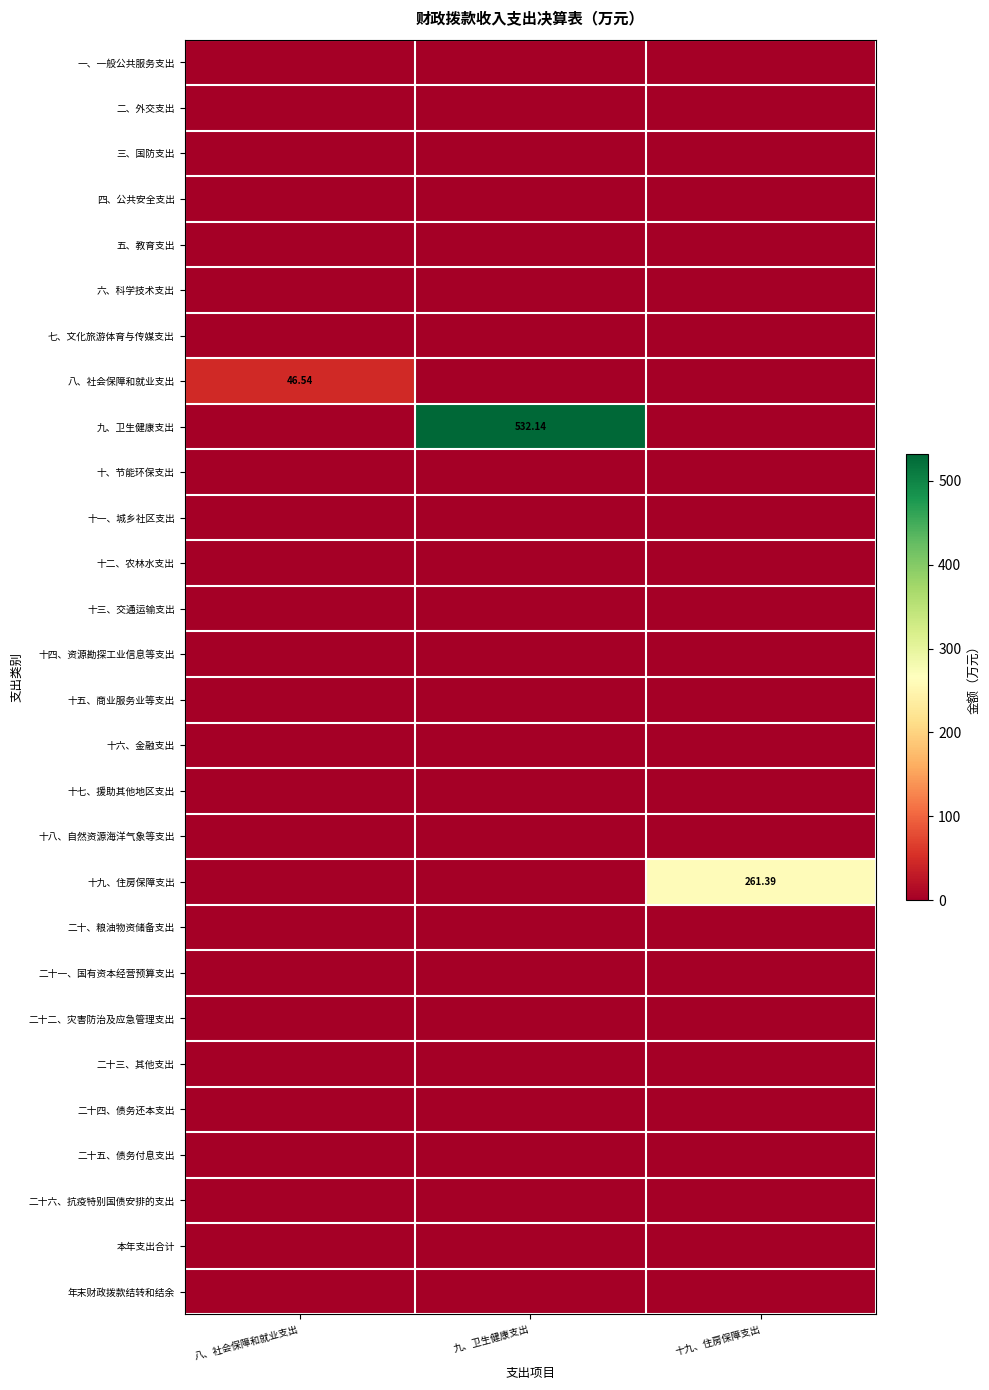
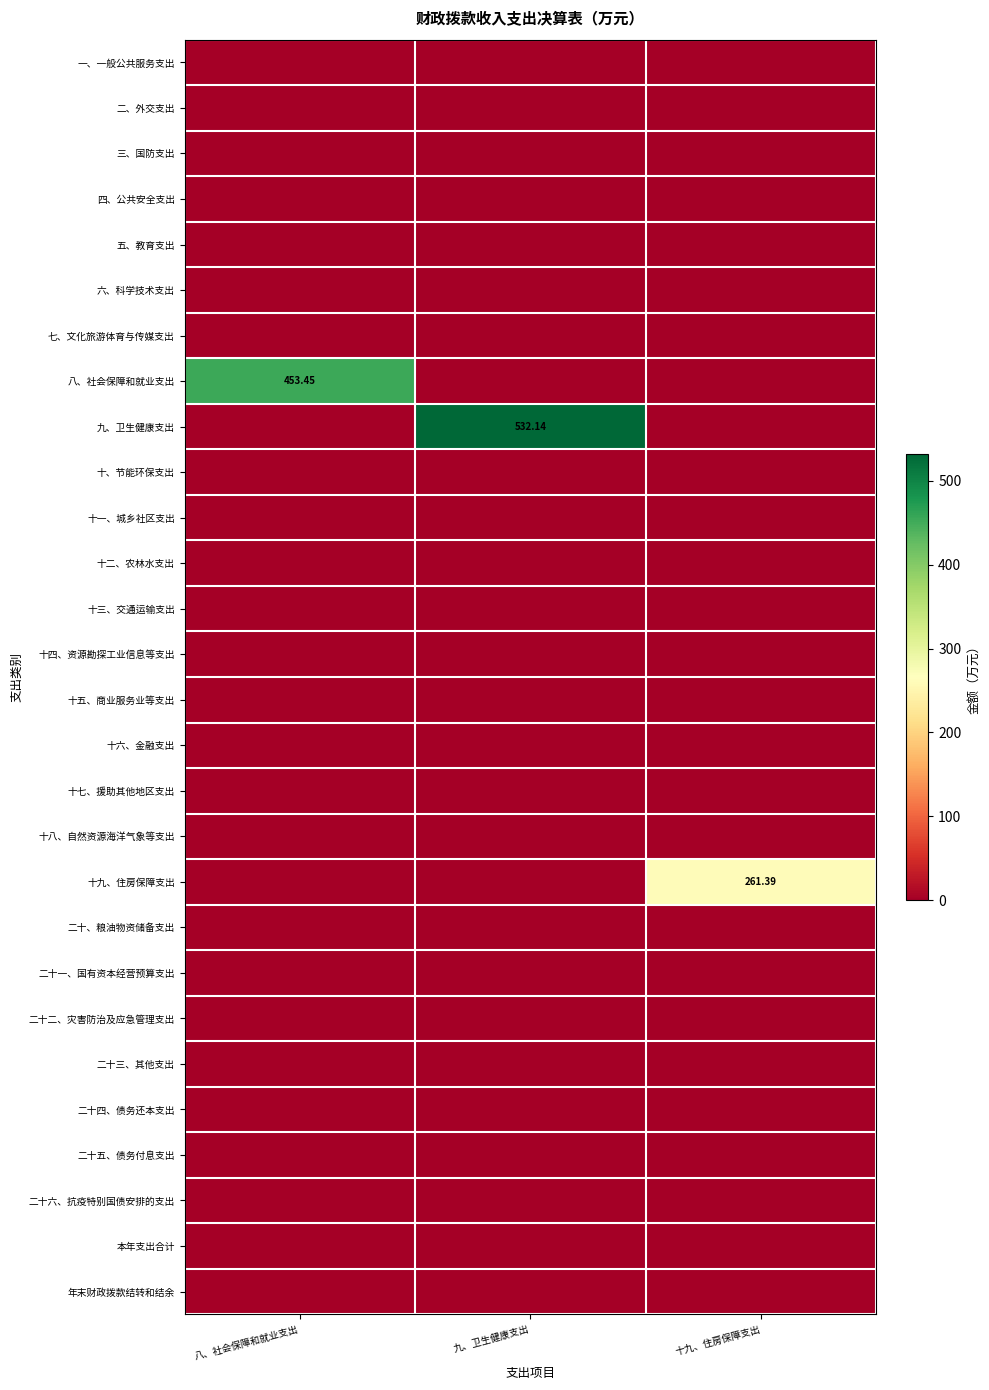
八、社会保障和就业支出, 八、社会保障和就业支出: 46.54 -> 453.45
